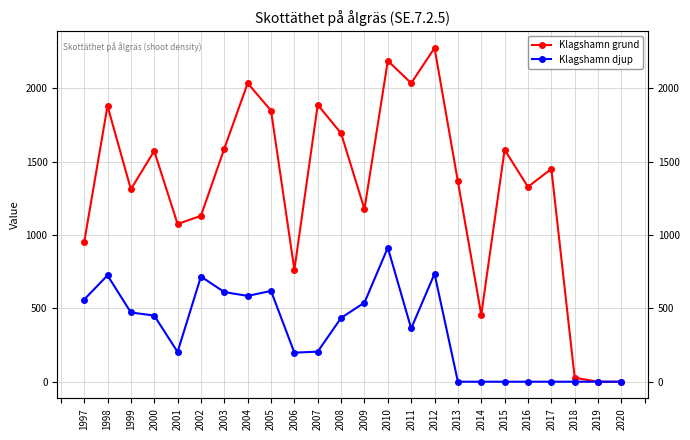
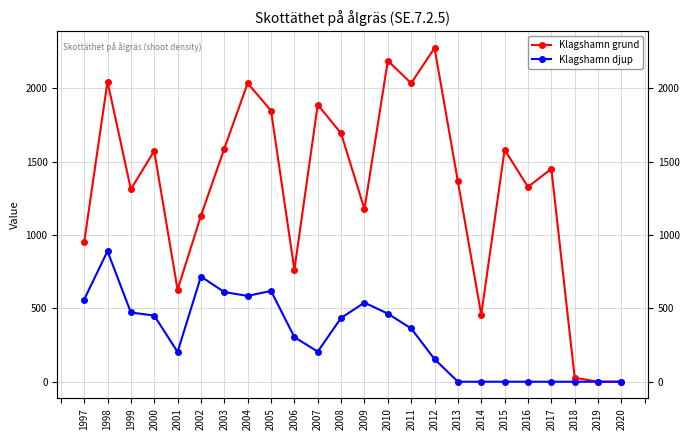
Klagshamn grund, 1998: 1880 -> 2050
Klagshamn djup, 1998: 730 -> 890
Klagshamn grund, 2001: 1080 -> 630
Klagshamn djup, 2006: 200 -> 300
Klagshamn djup, 2010: 910 -> 460
Klagshamn djup, 2012: 740 -> 150
